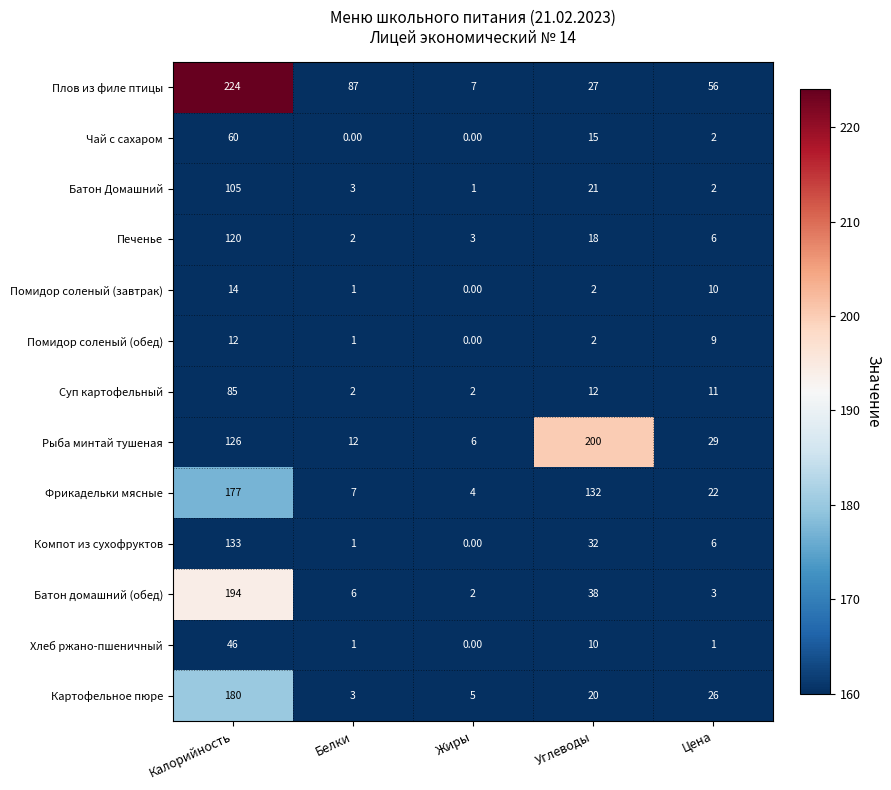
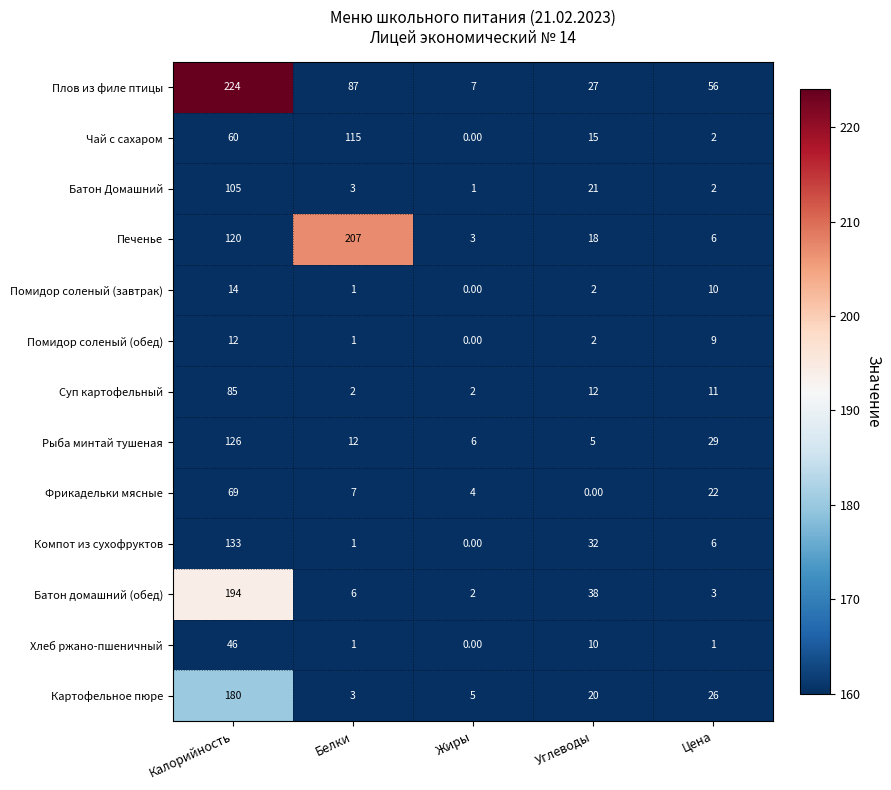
Чай с сахаром, Белки: 0.00 -> 115
Печенье, Белки: 2 -> 207
Рыба минтай тушеная, Углеводы: 200 -> 5
Фрикадельки мясные, Калорийность: 177 -> 69
Фрикадельки мясные, Углеводы: 132 -> 0.00
